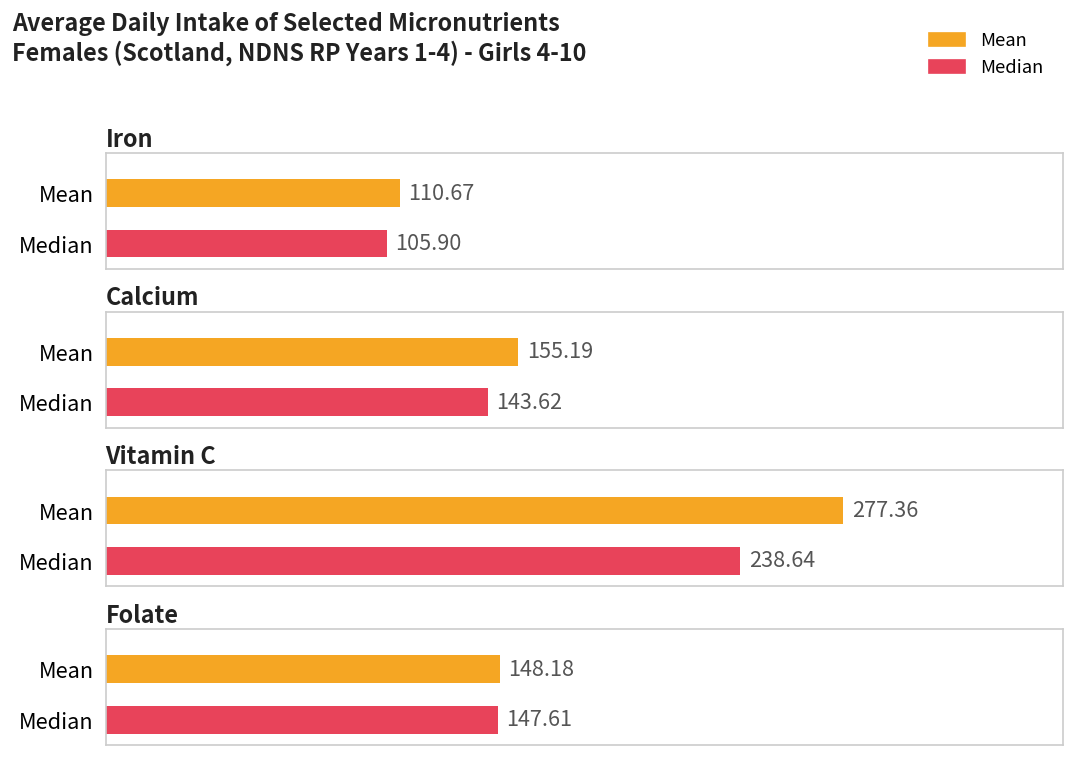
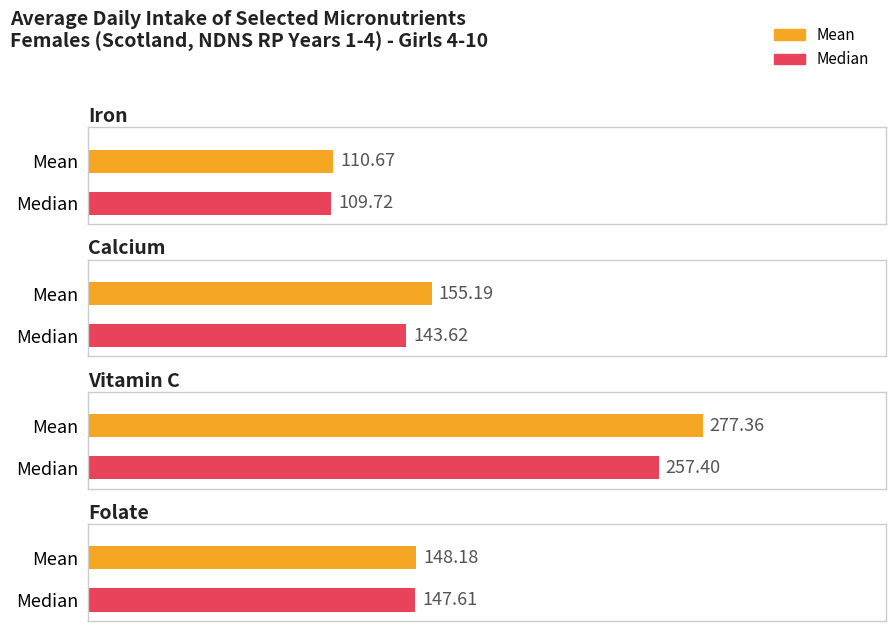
Iron, Median: 105.90 -> 109.72
Vitamin C, Median: 238.64 -> 257.40
